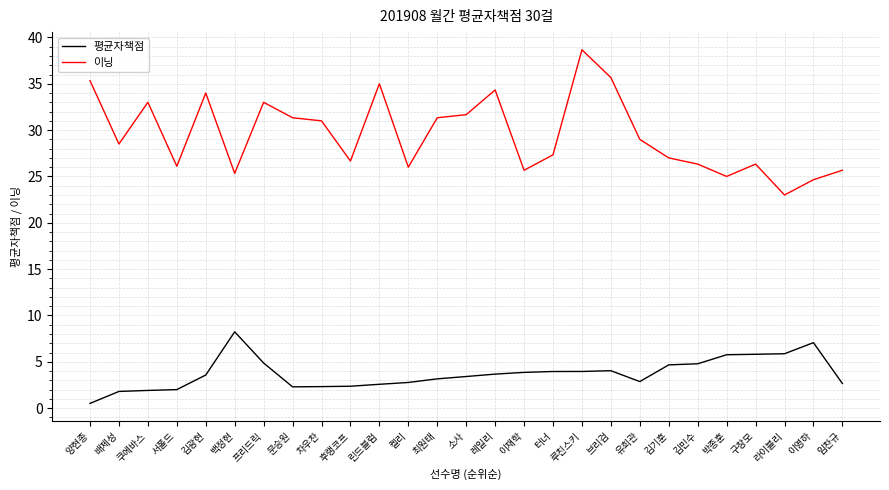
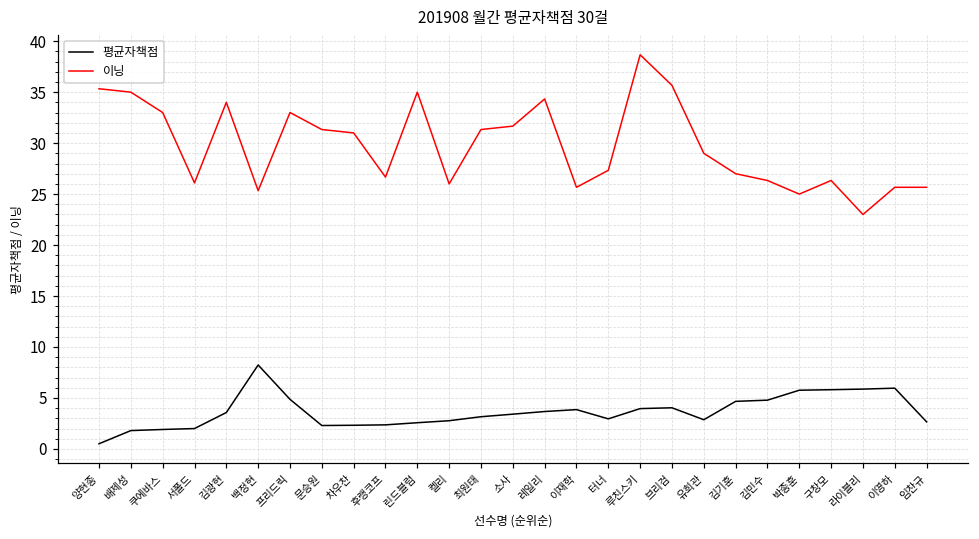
이닝, 배제성: 29 -> 35
평균자책점, 터너: 4 -> 3
평균자책점, 이영하: 7 -> 6
이닝, 이영하: 25 -> 26
